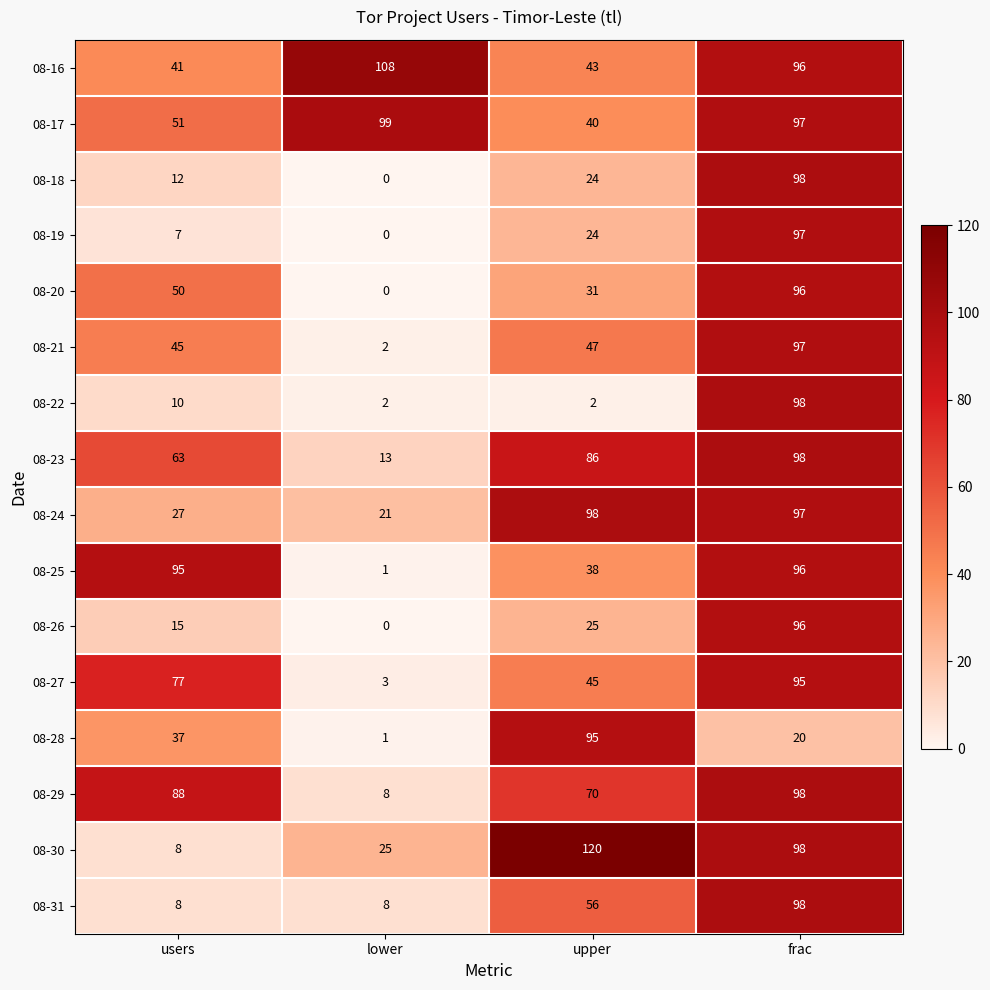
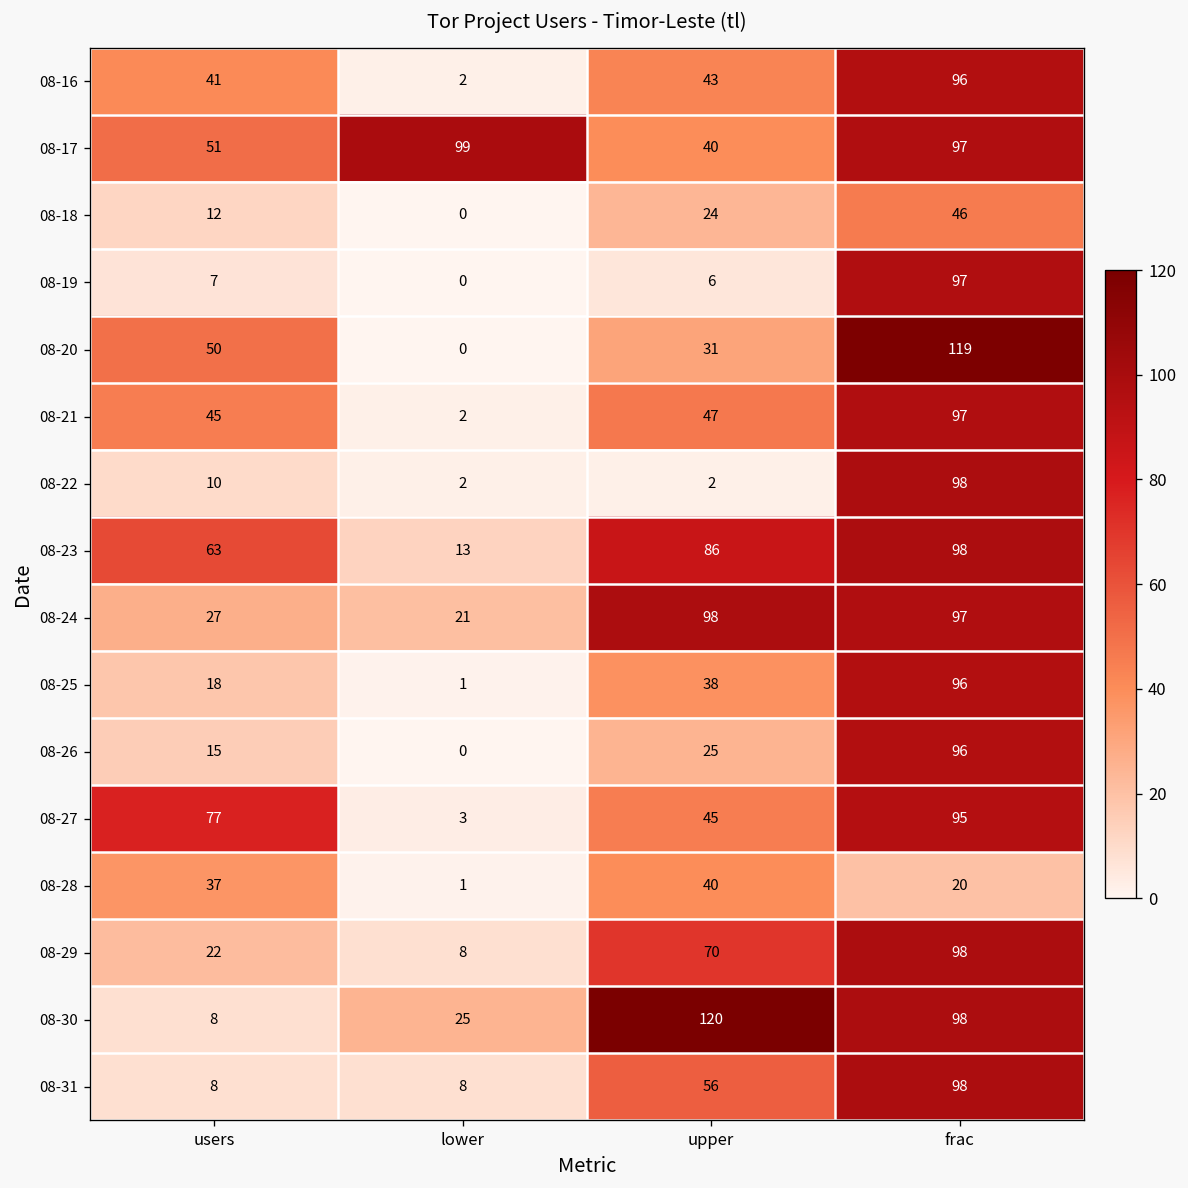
08-16, lower: 108 -> 2
08-18, frac: 98 -> 46
08-19, upper: 24 -> 6
08-20, frac: 96 -> 119
08-25, users: 95 -> 18
08-28, upper: 95 -> 40
08-29, users: 88 -> 22
